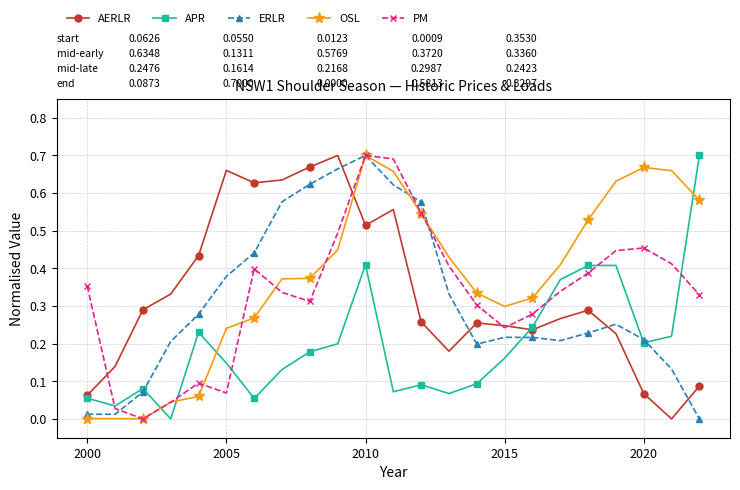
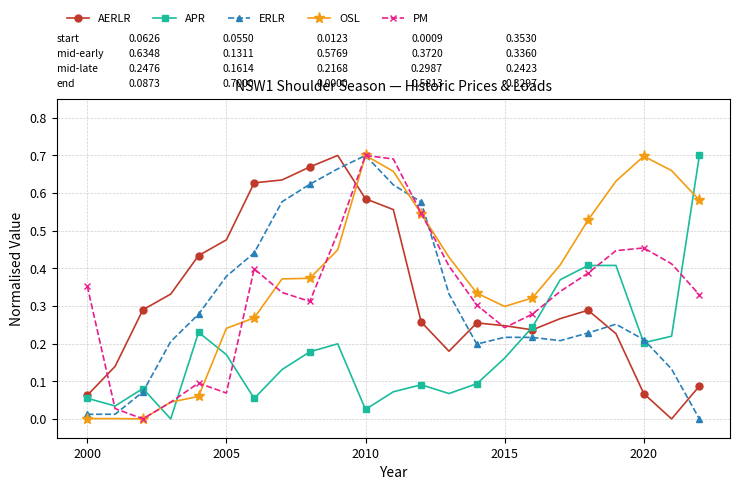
AERLR, 2005: 0.66 -> 0.48
APR, 2005: 0.15 -> 0.17
AERLR, 2010: 0.51 -> 0.58
APR, 2010: 0.41 -> 0.03
OSL, 2020: 0.67 -> 0.70
